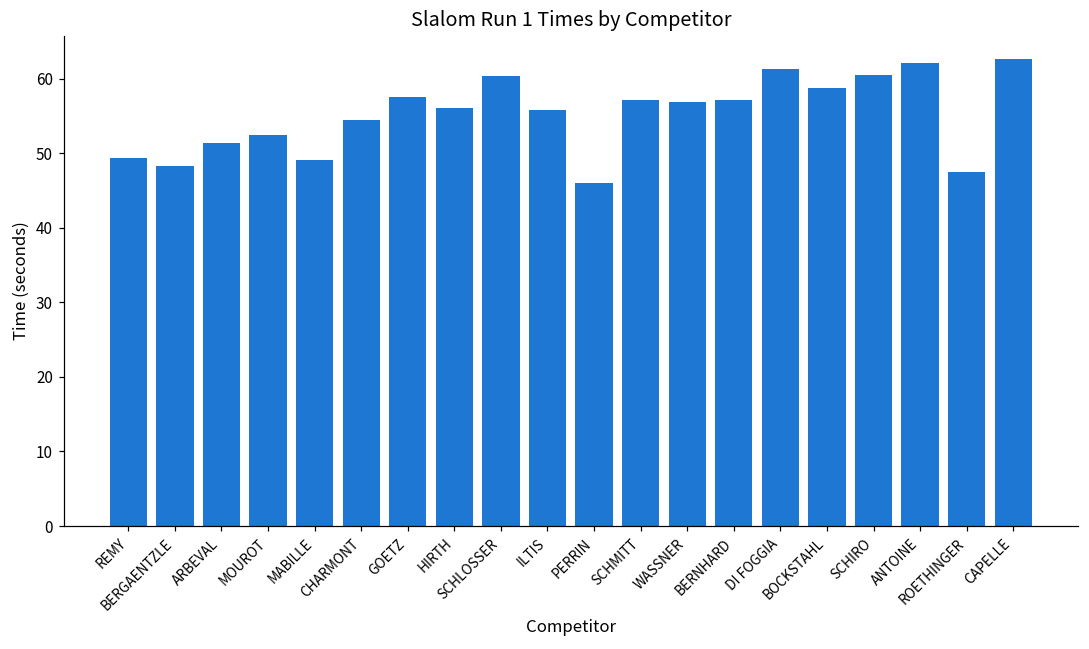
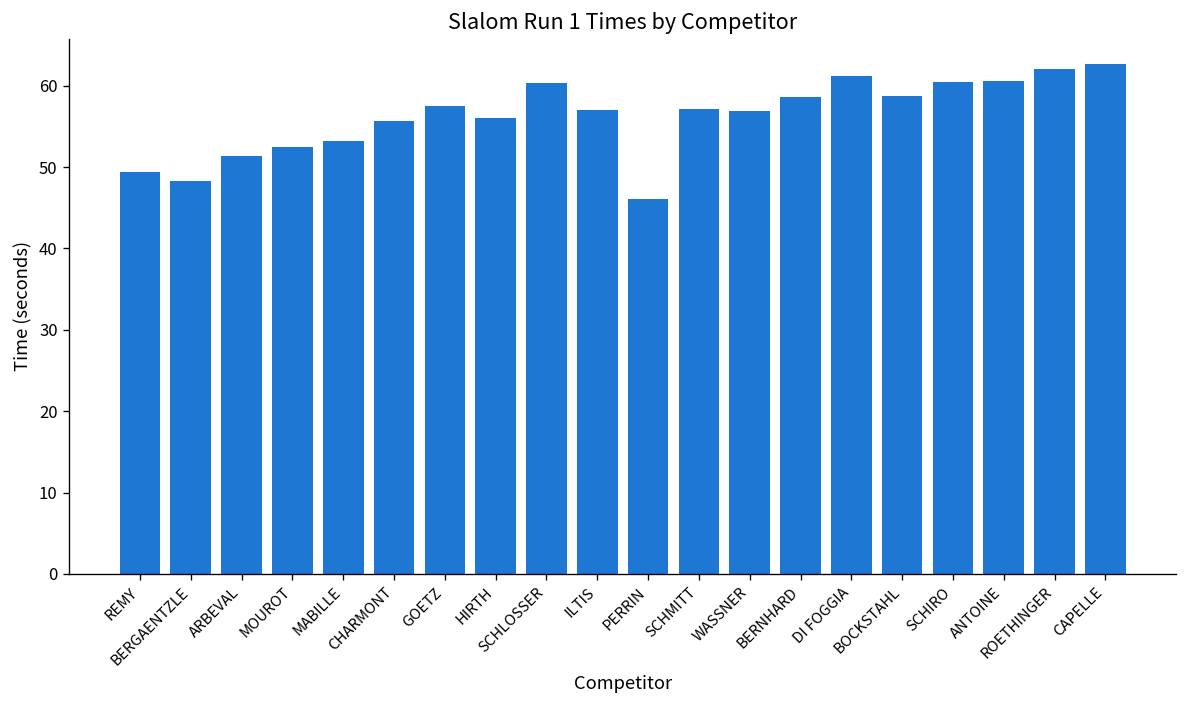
MABILLE: 49 -> 53
CHARMONT: 54 -> 56
ILTIS: 56 -> 57
BERNHARD: 57 -> 59
ANTOINE: 62 -> 61
ROETHINGER: 47 -> 62
